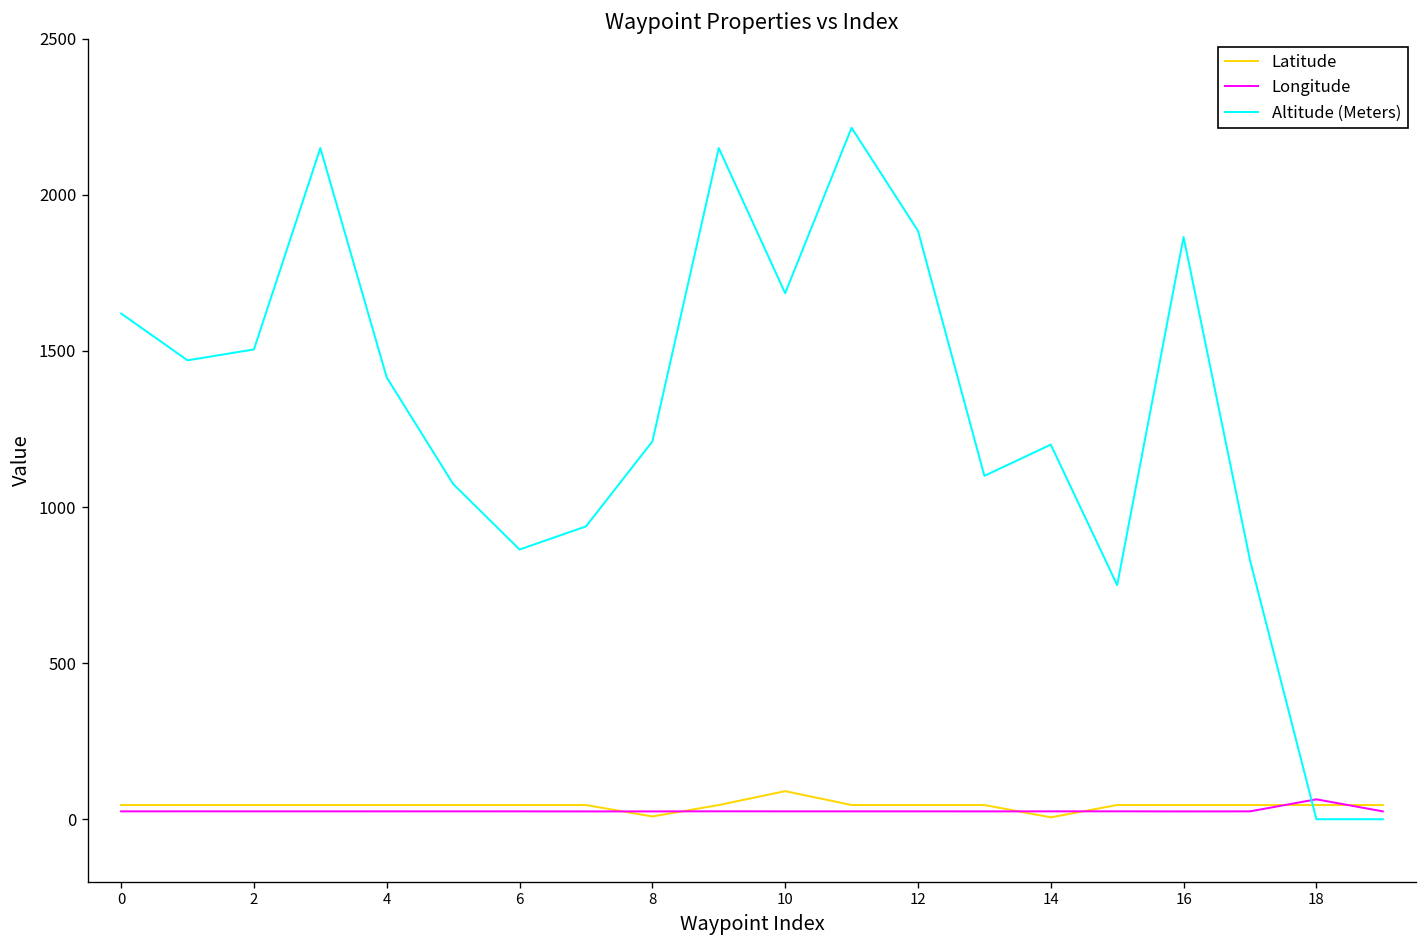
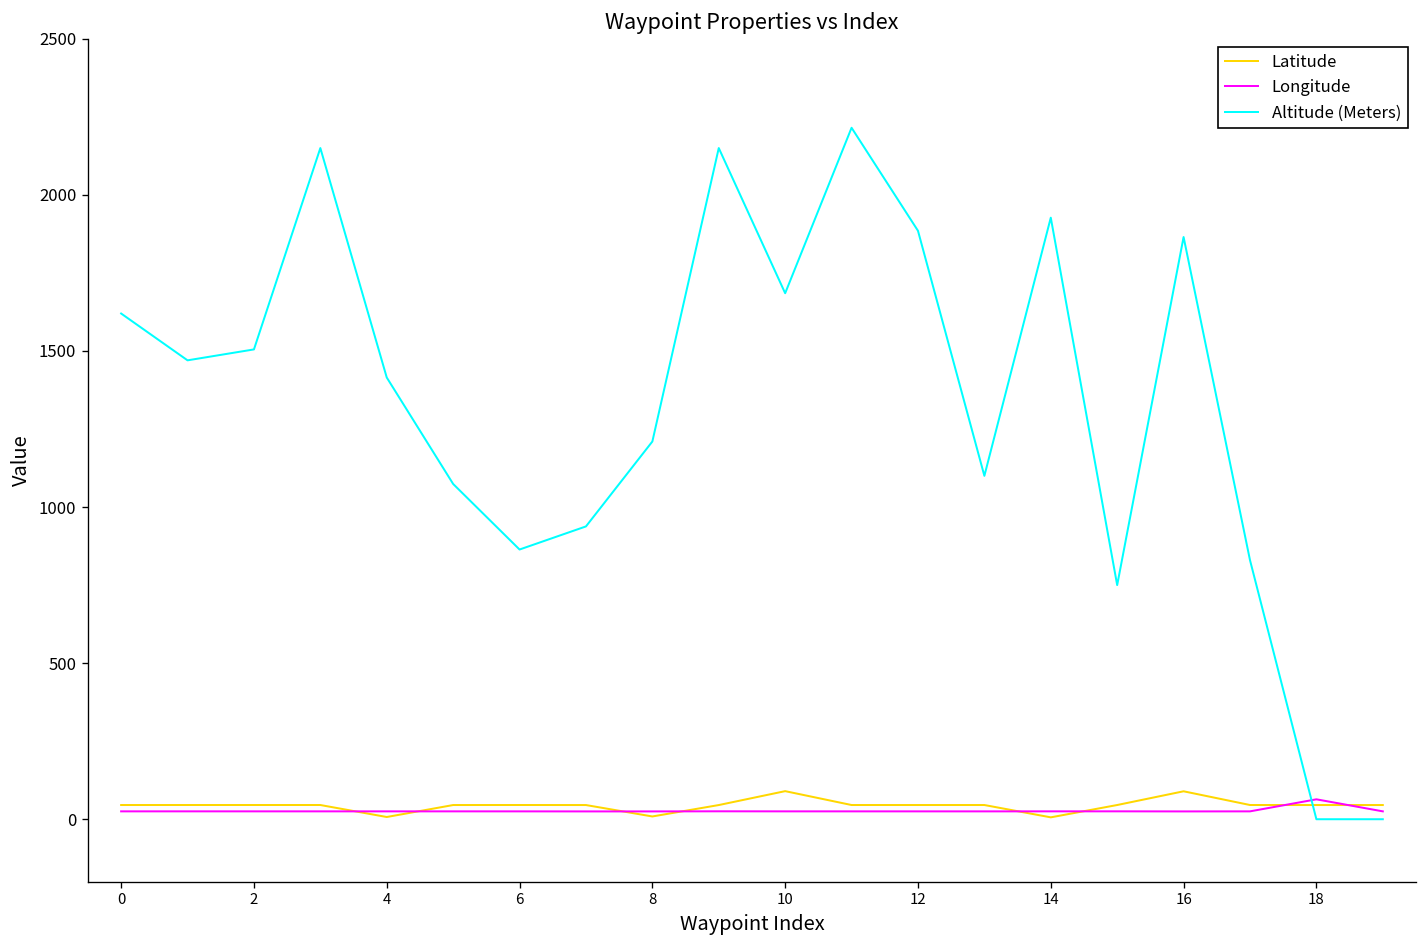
Latitude, 4: 50 -> 10
Altitude (Meters), 14: 1200 -> 1930
Latitude, 16: 50 -> 90
